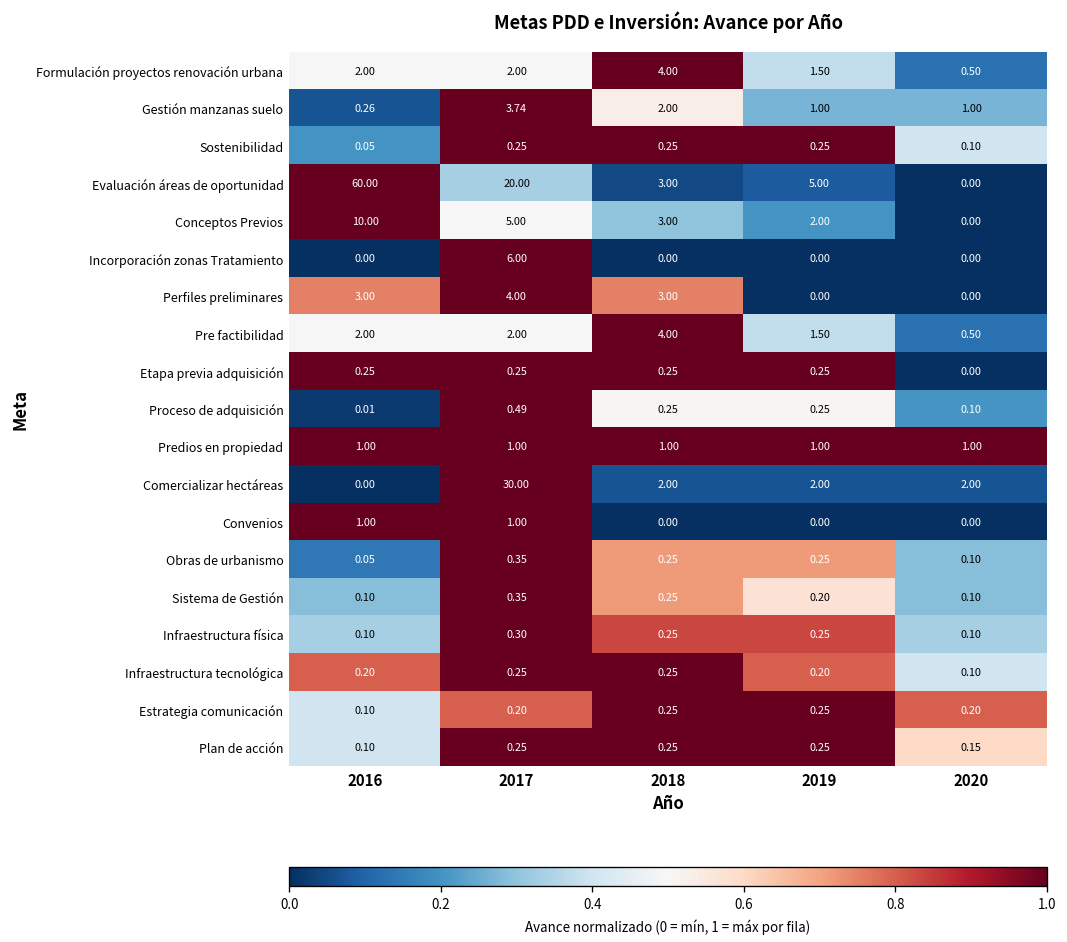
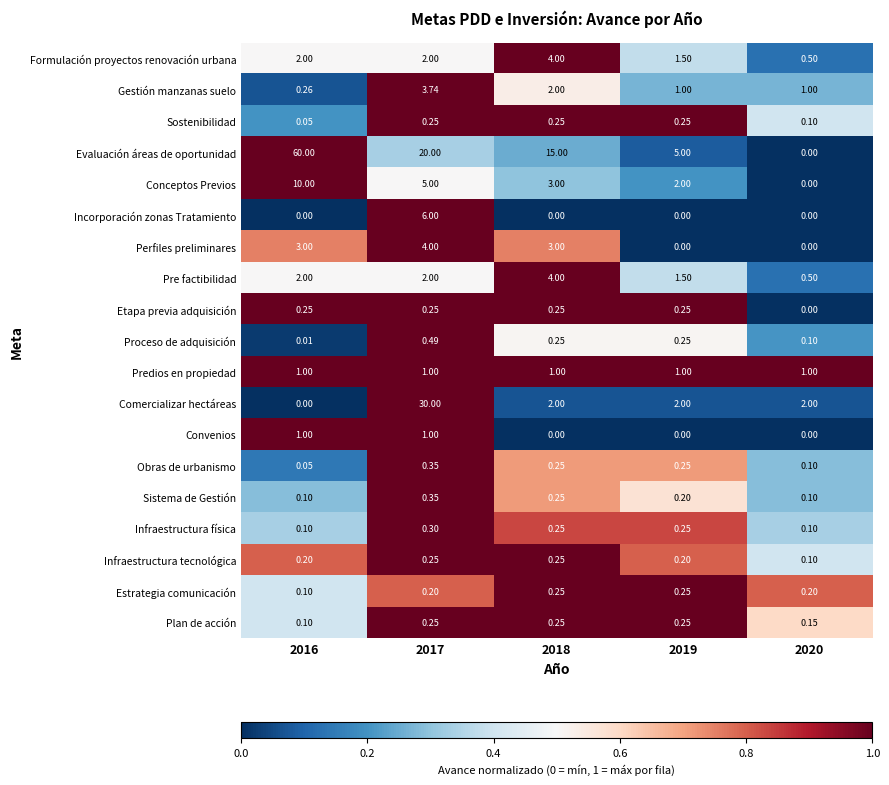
Evaluación áreas de oportunidad, 2018: 3.00 -> 15.00
